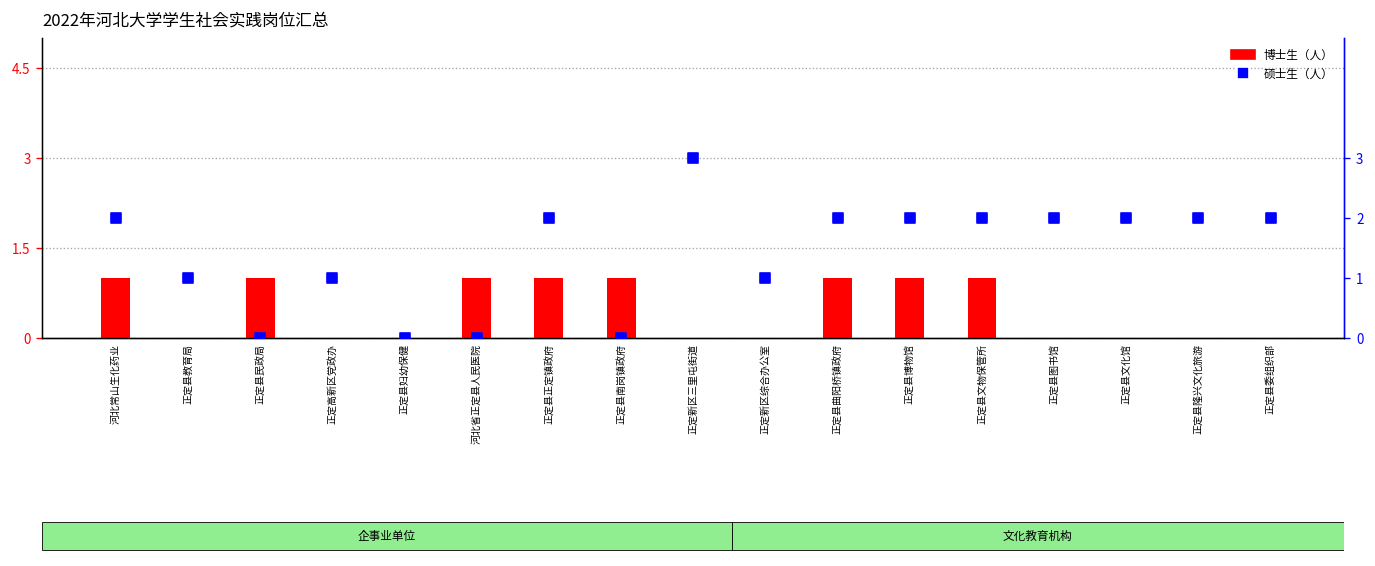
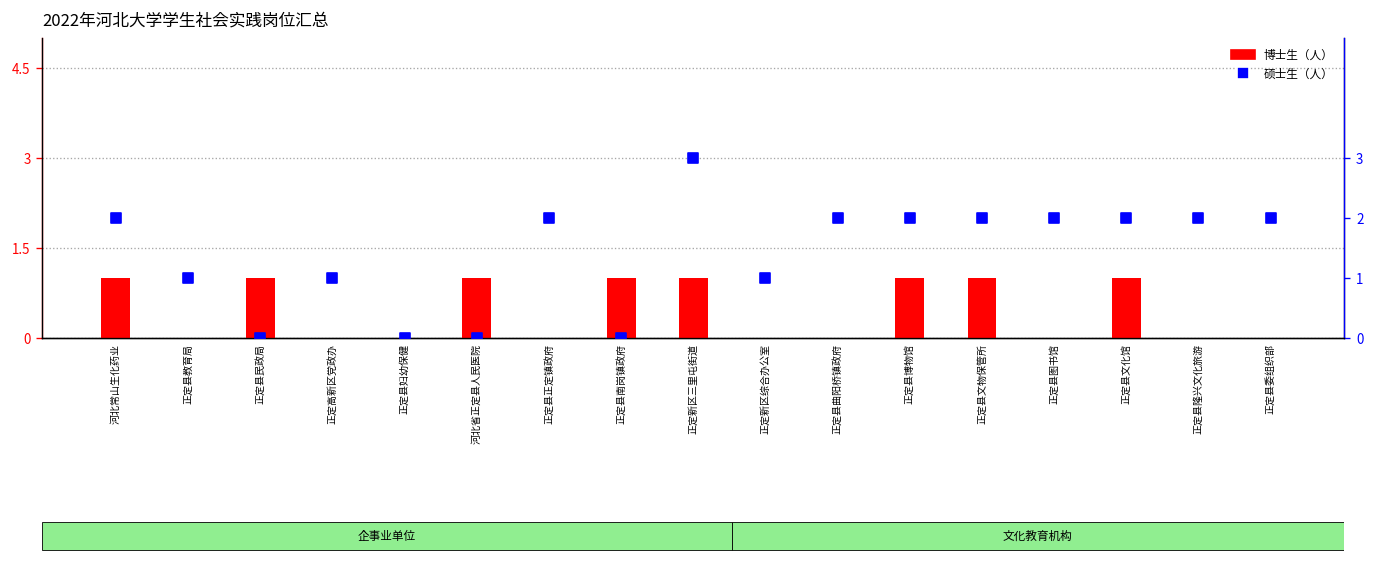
博士生（人）, 正定县正定镇政府: 1 -> 0
博士生（人）, 正定新区三里屯街道: 0 -> 1
博士生（人）, 正定县曲阳桥镇政府: 1 -> 0
博士生（人）, 正定县文化馆: 0 -> 1
